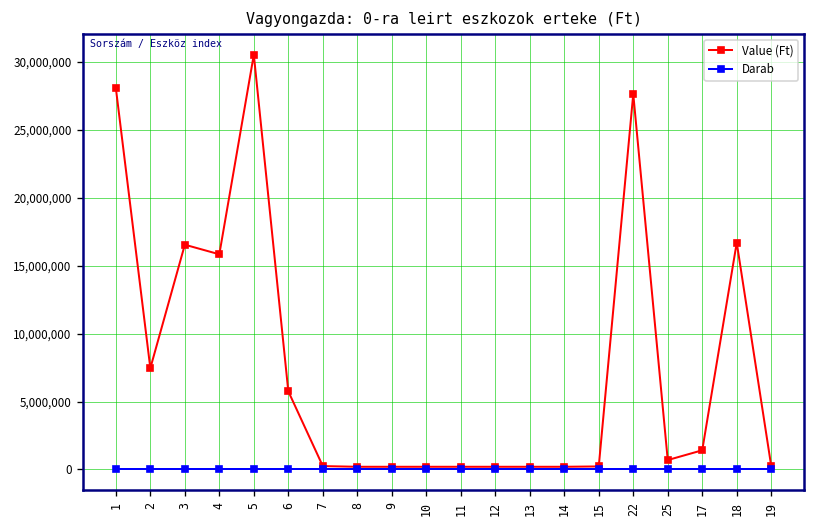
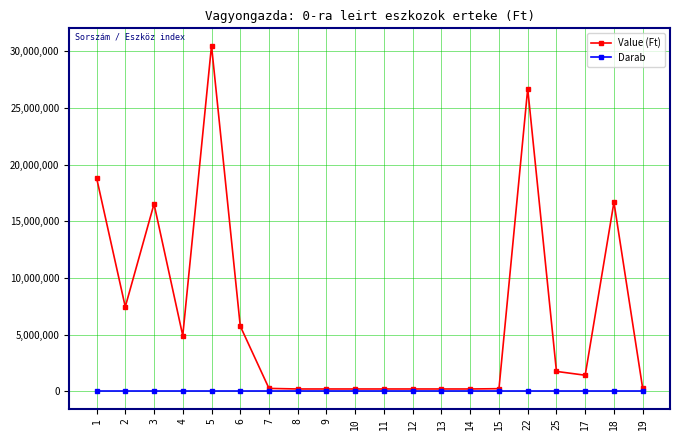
Value (Ft), 1: 28,100,000 -> 18,800,000
Value (Ft), 4: 15,800,000 -> 4,900,000
Value (Ft), 22: 27,600,000 -> 26,700,000
Value (Ft), 25: 700,000 -> 1,800,000
